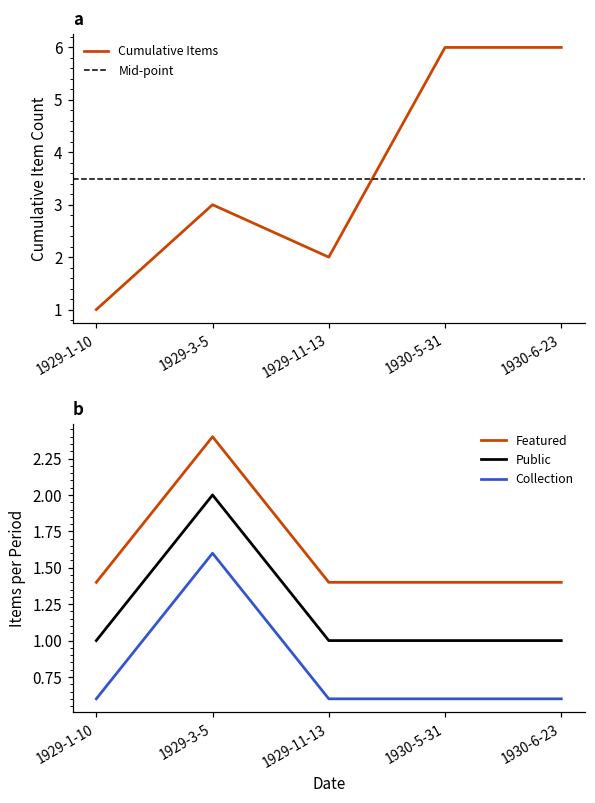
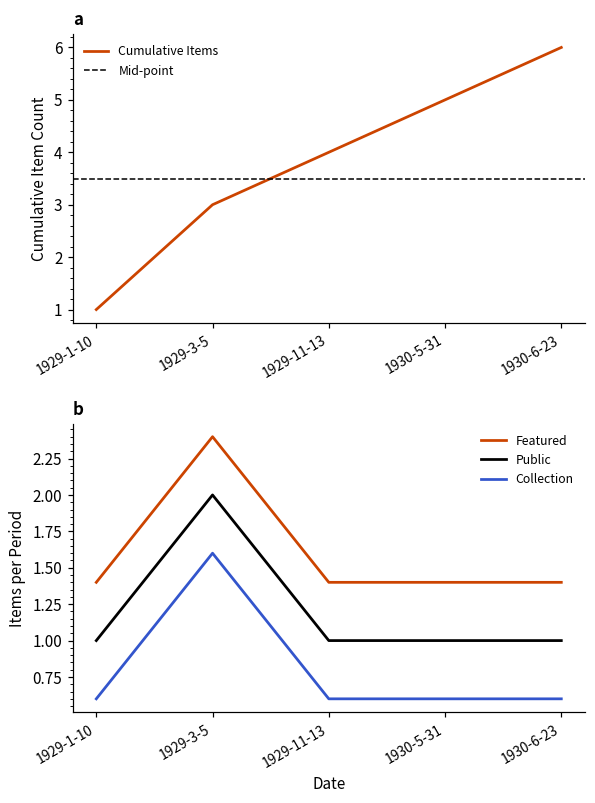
a, 1929-11-13: 2 -> 4
a, 1930-5-31: 6 -> 5
